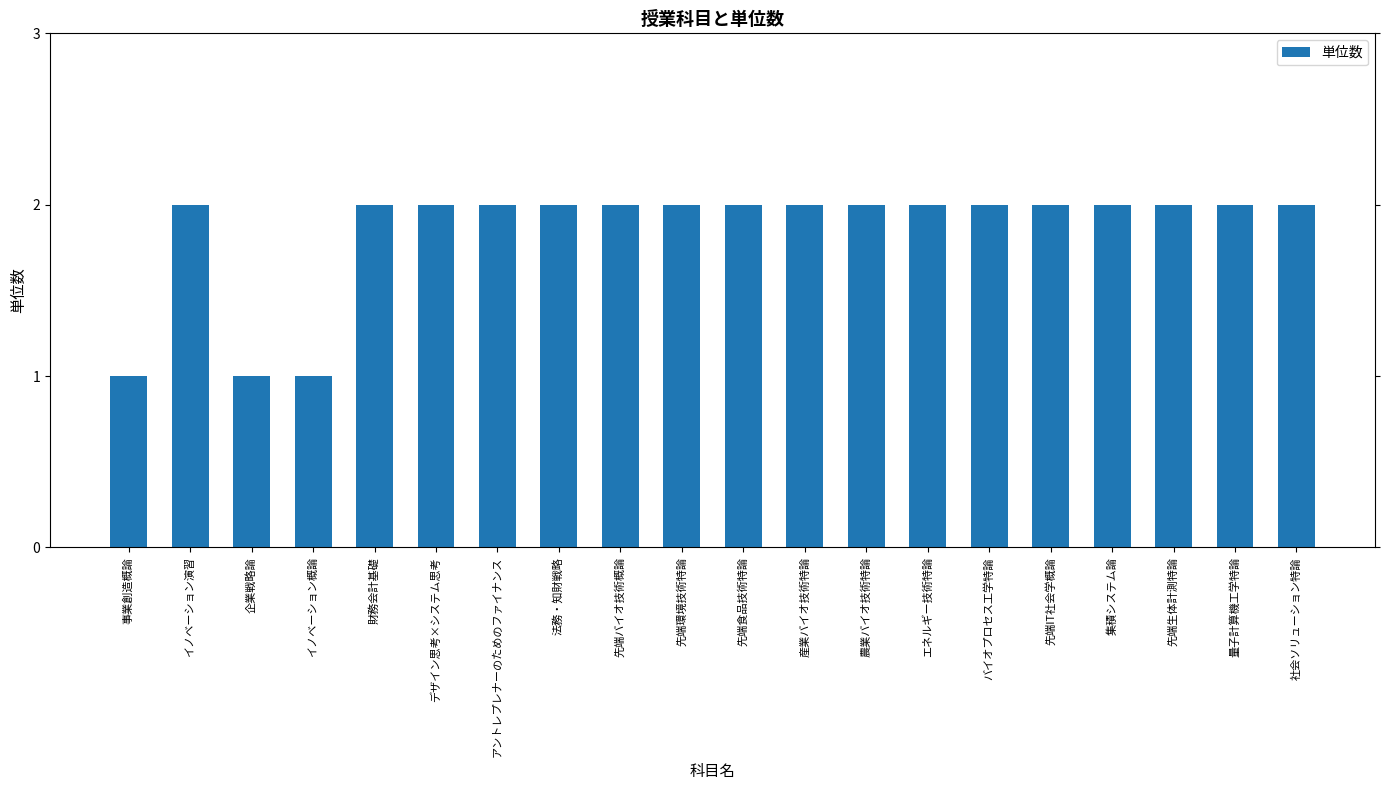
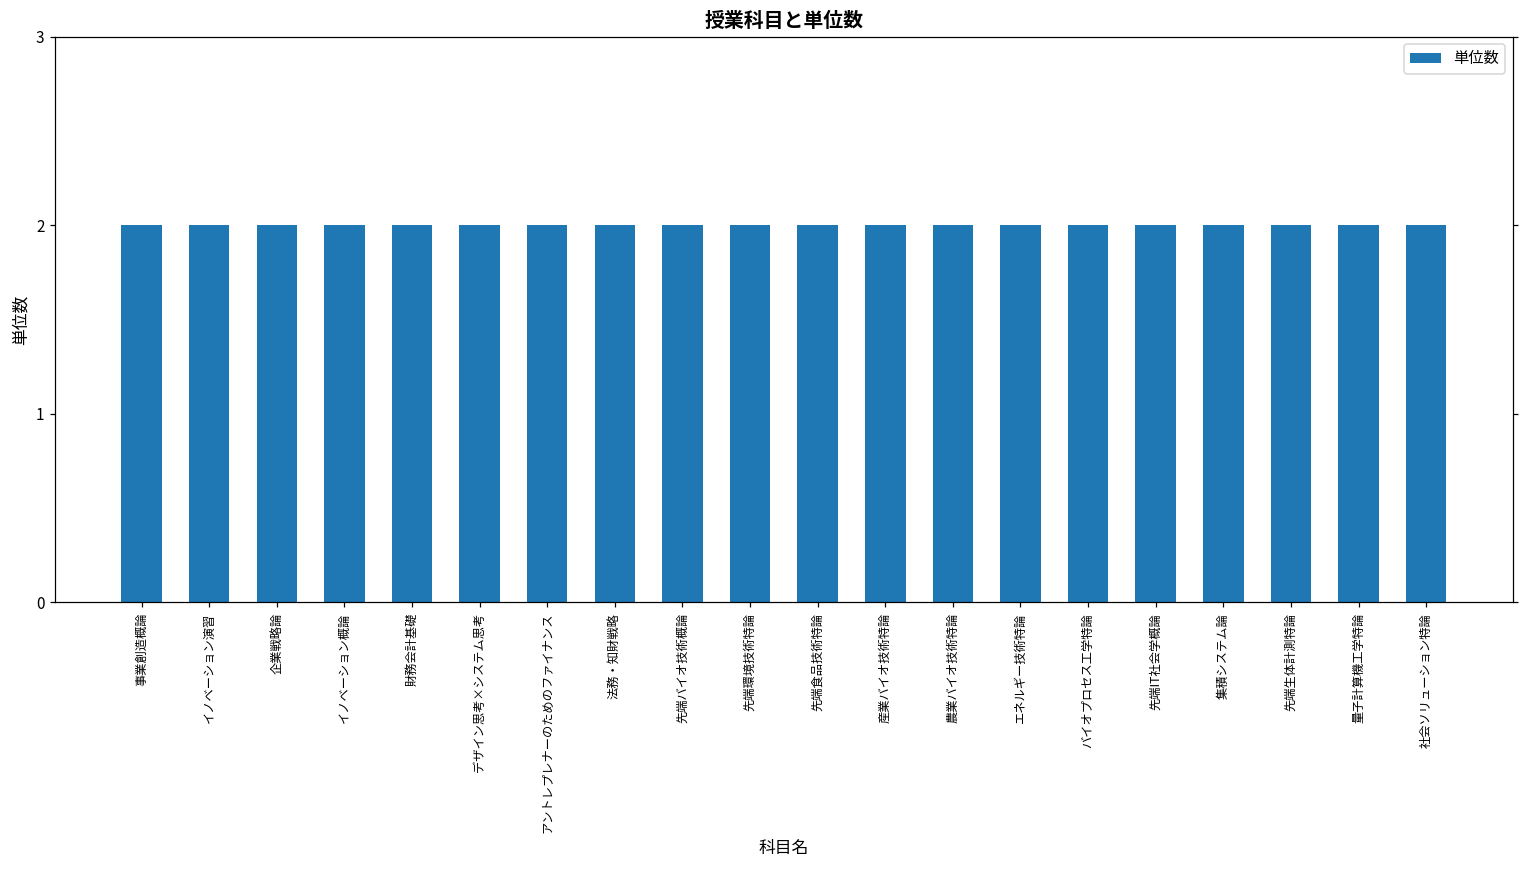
事業創造概論: 1 -> 2
企業戦略論: 1 -> 2
イノベーション概論: 1 -> 2
